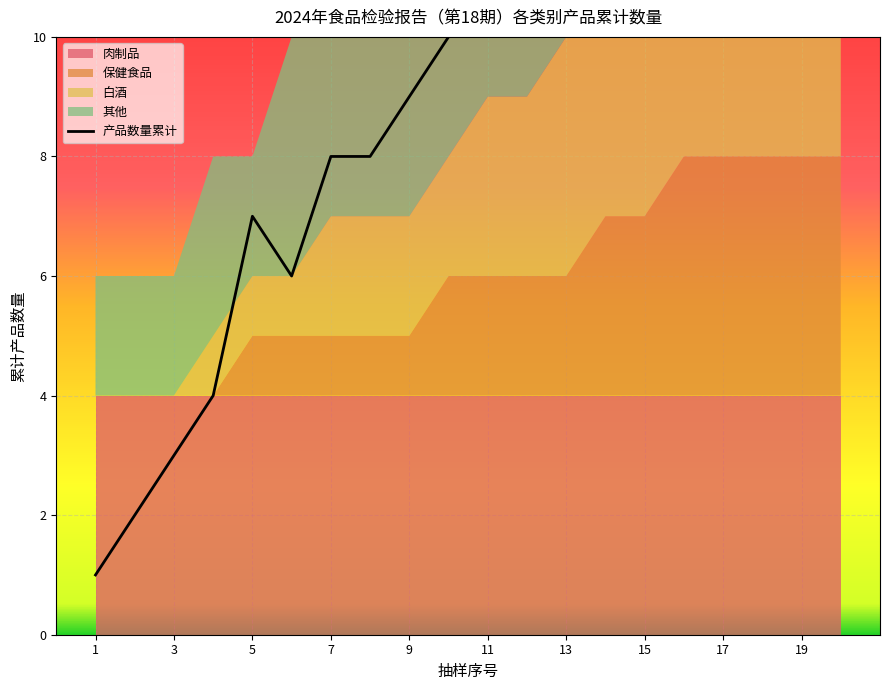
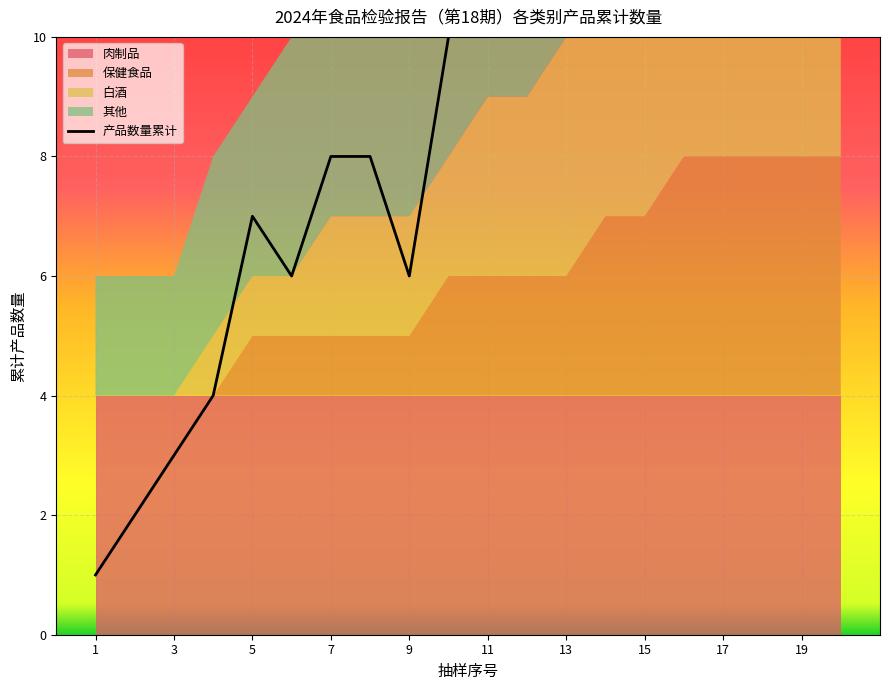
其他, 5: 2 -> 3
产品数量累计, 9: 9 -> 6
